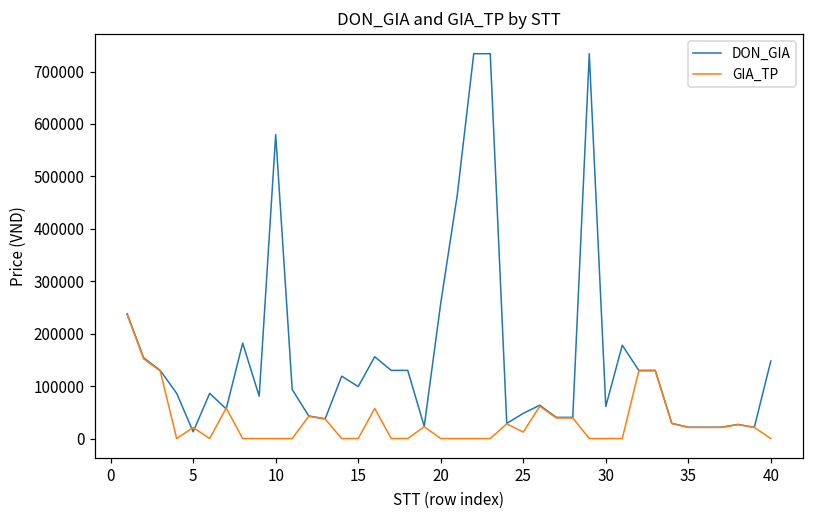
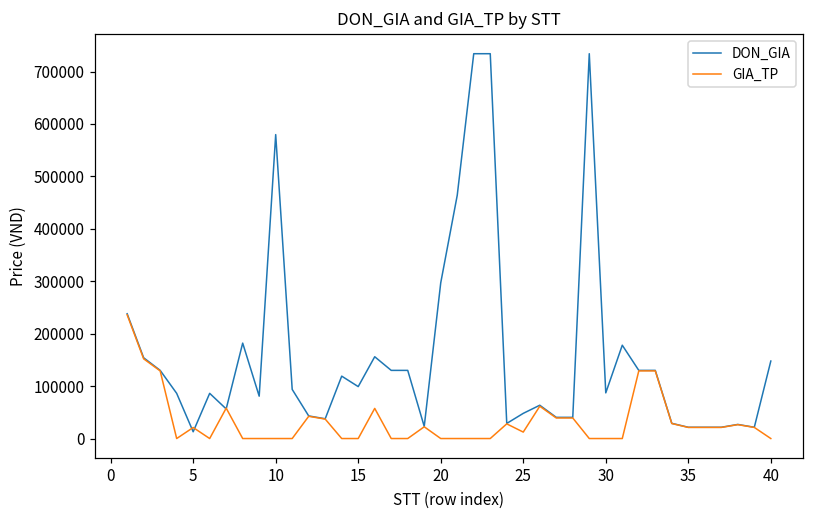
DON_GIA, 20: 260000 -> 300000
DON_GIA, 30: 60000 -> 90000
